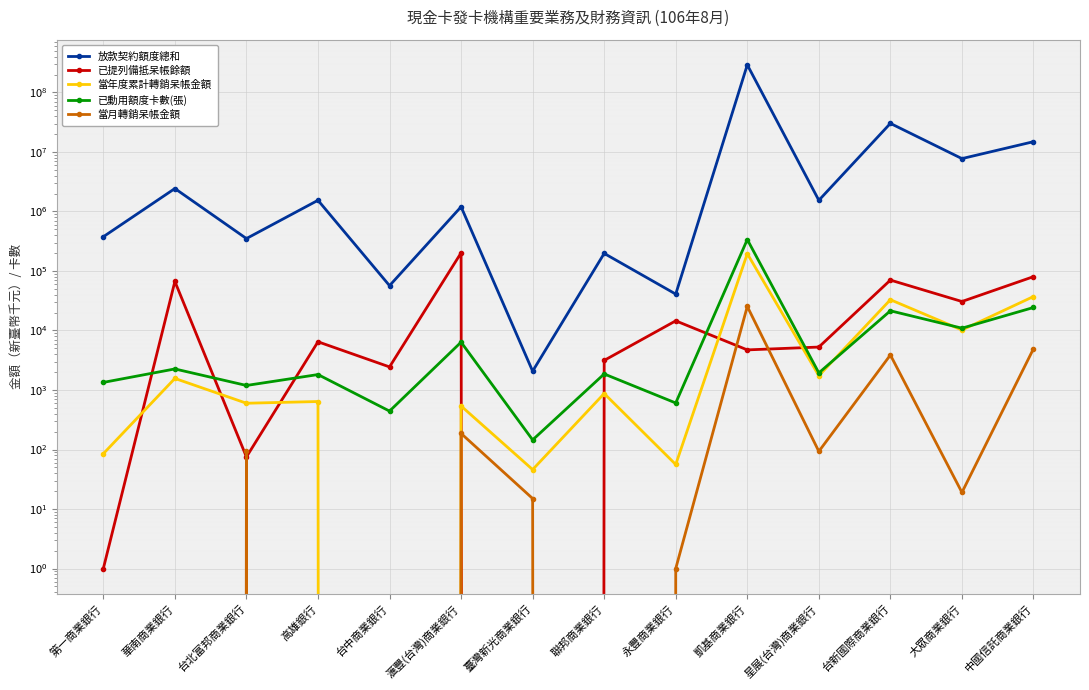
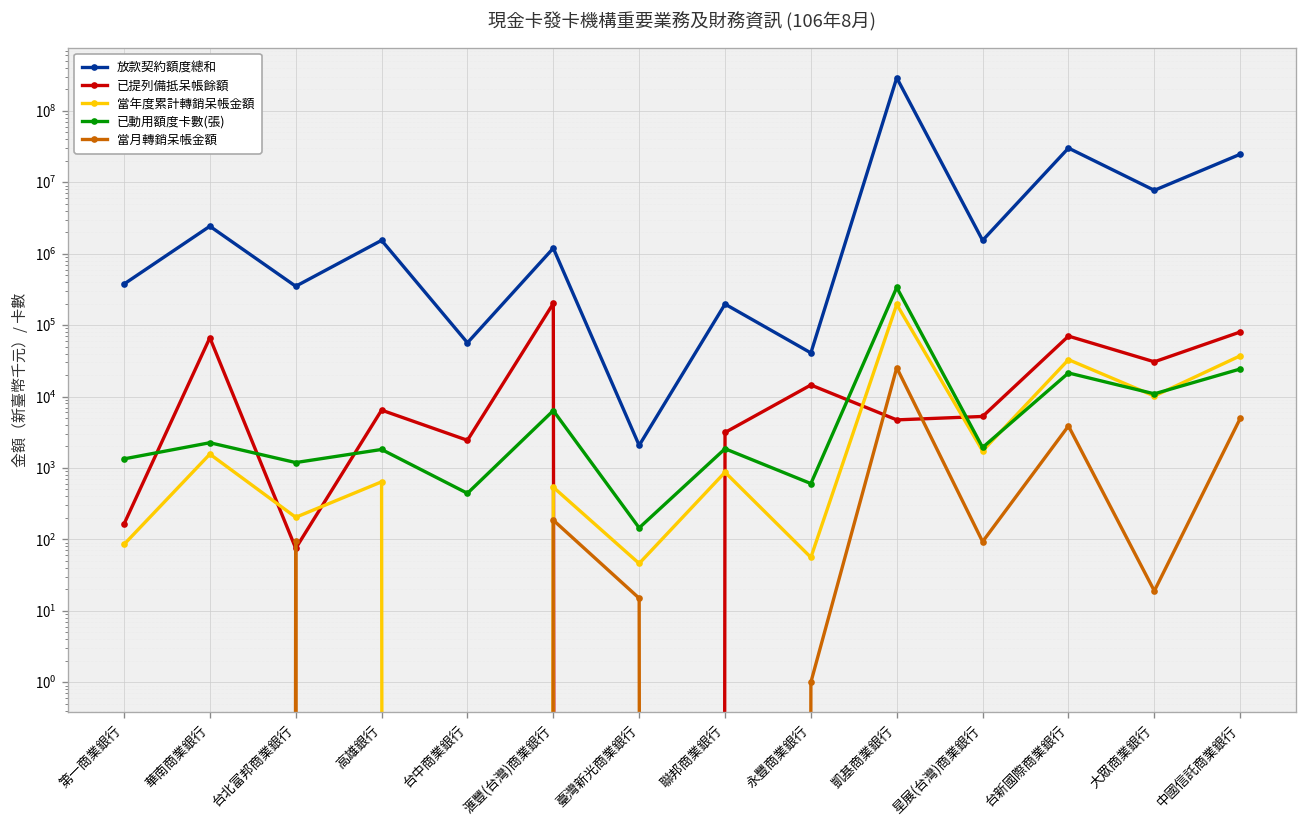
已提列備抵呆帳餘額, 第一商業銀行: 1 -> 160
當年度累計轉銷呆帳金額, 台北富邦商業銀行: 600 -> 200
放款契約額度總和, 中國信託商業銀行: 15000000 -> 25000000
